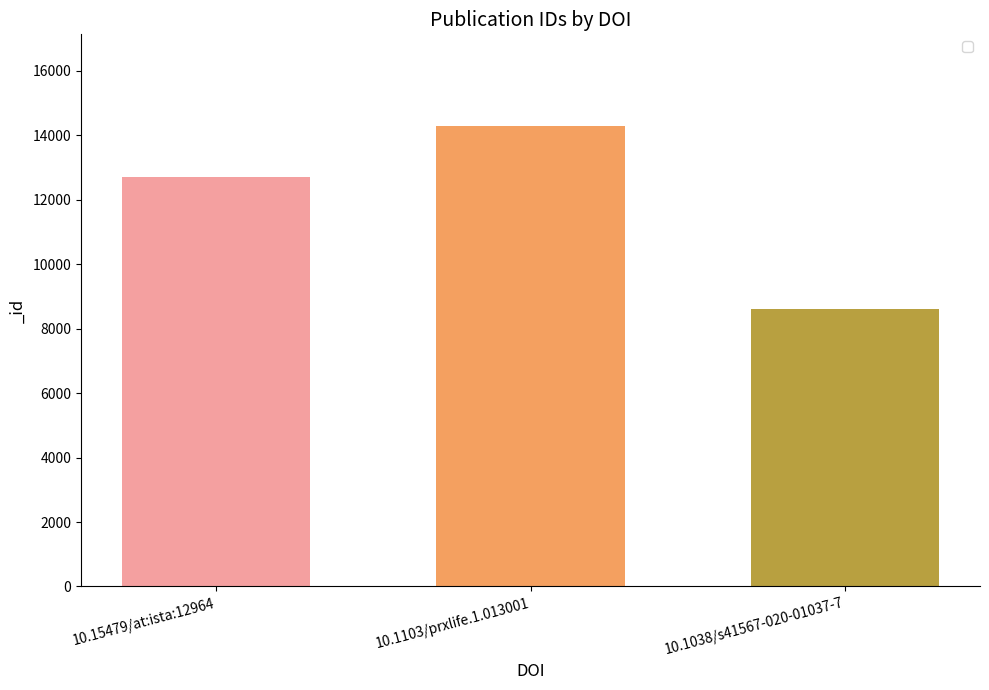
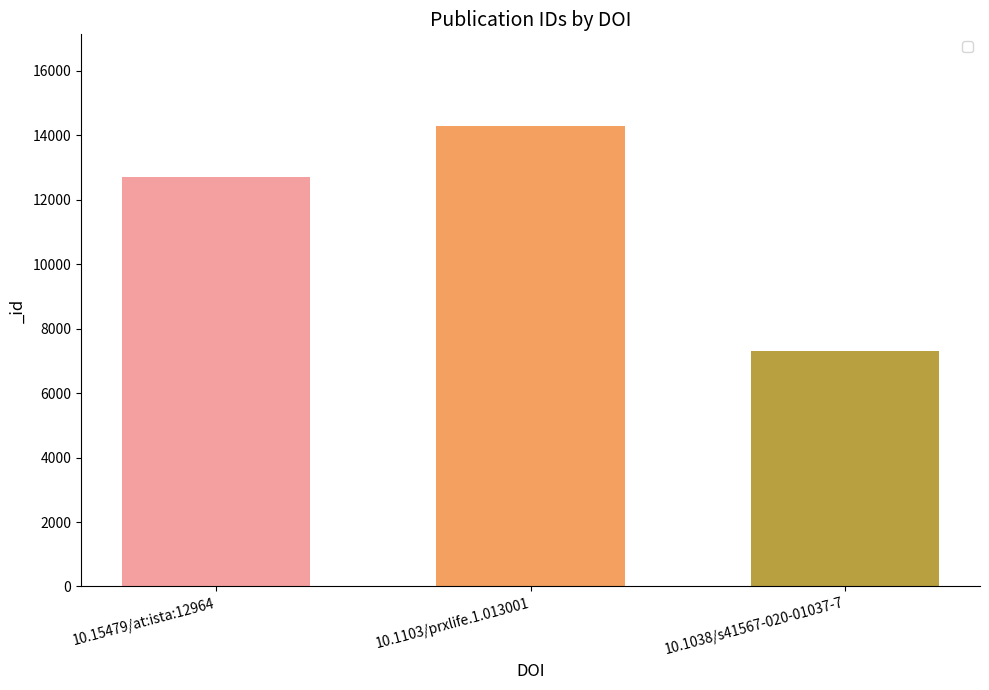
10.1038/s41567-020-01037-7: 8600 -> 7300
